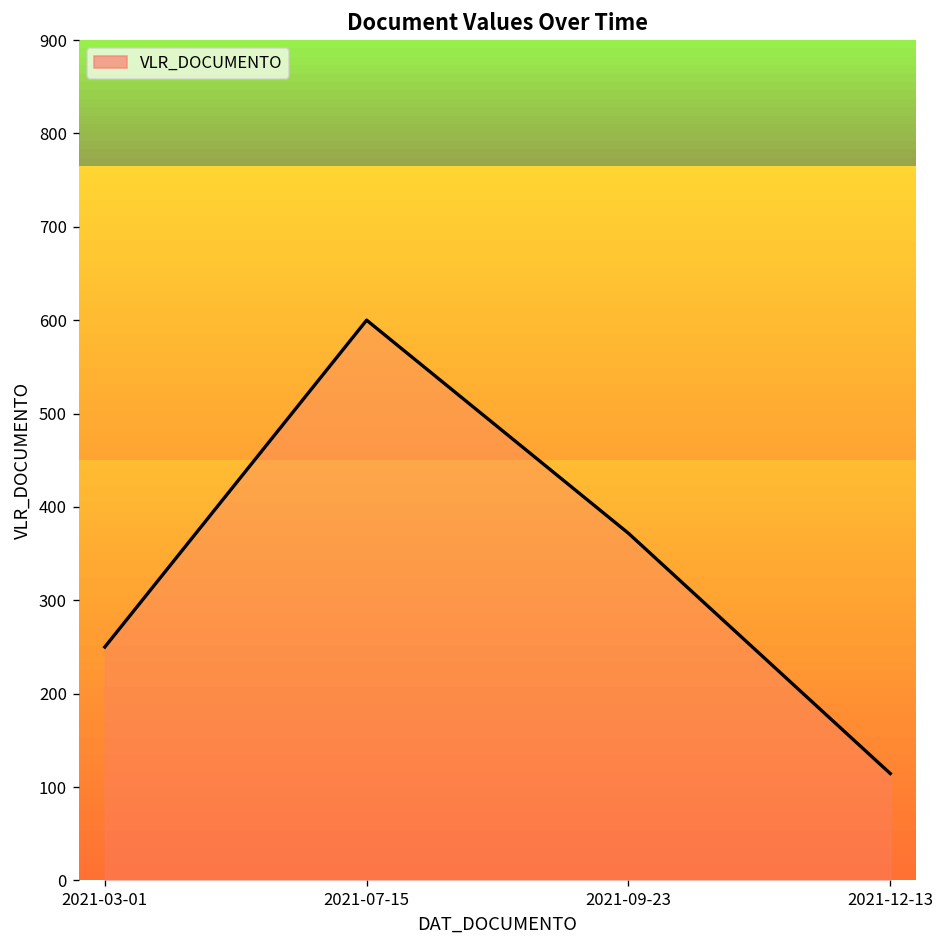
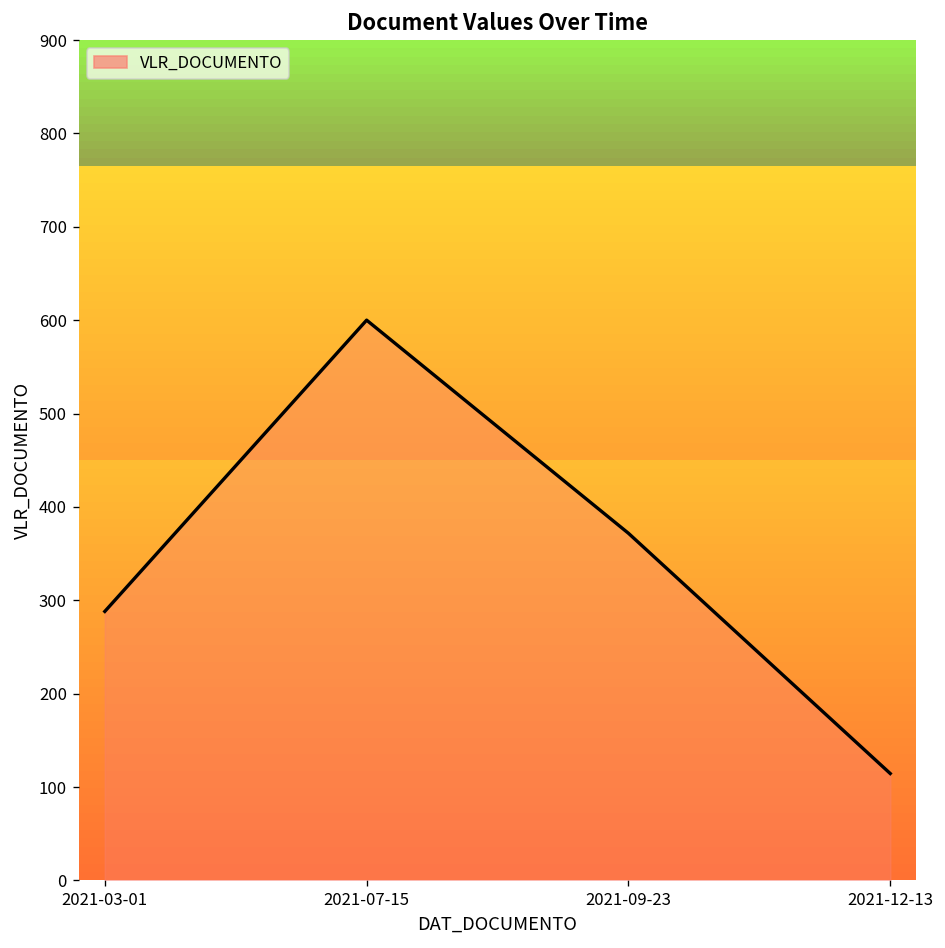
2021-03-01: 250 -> 290
